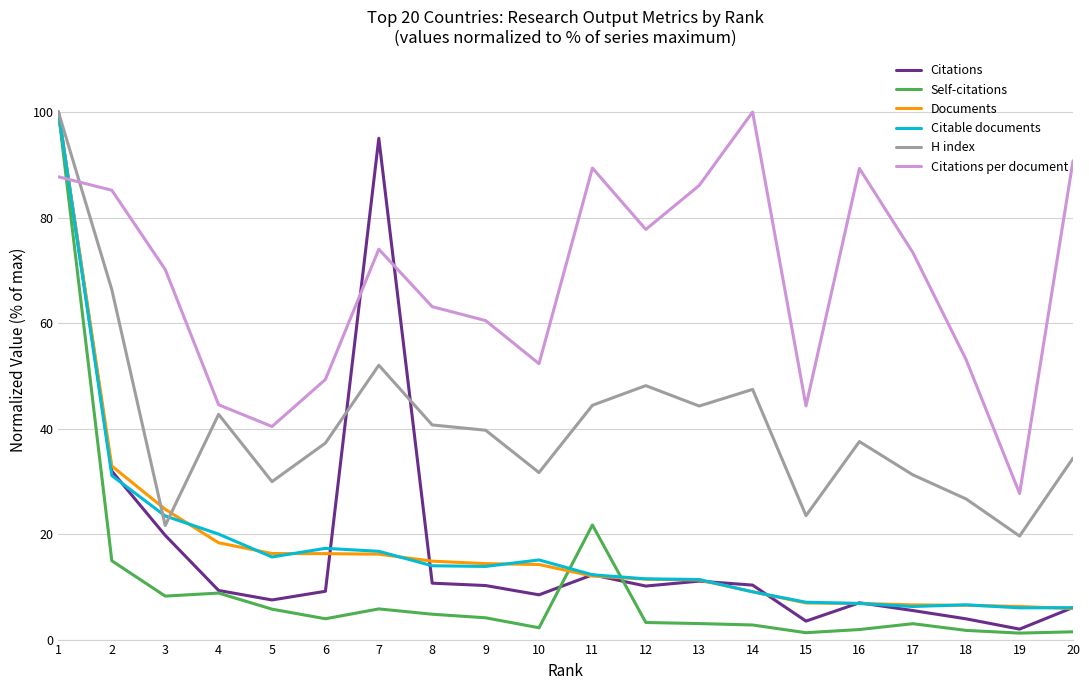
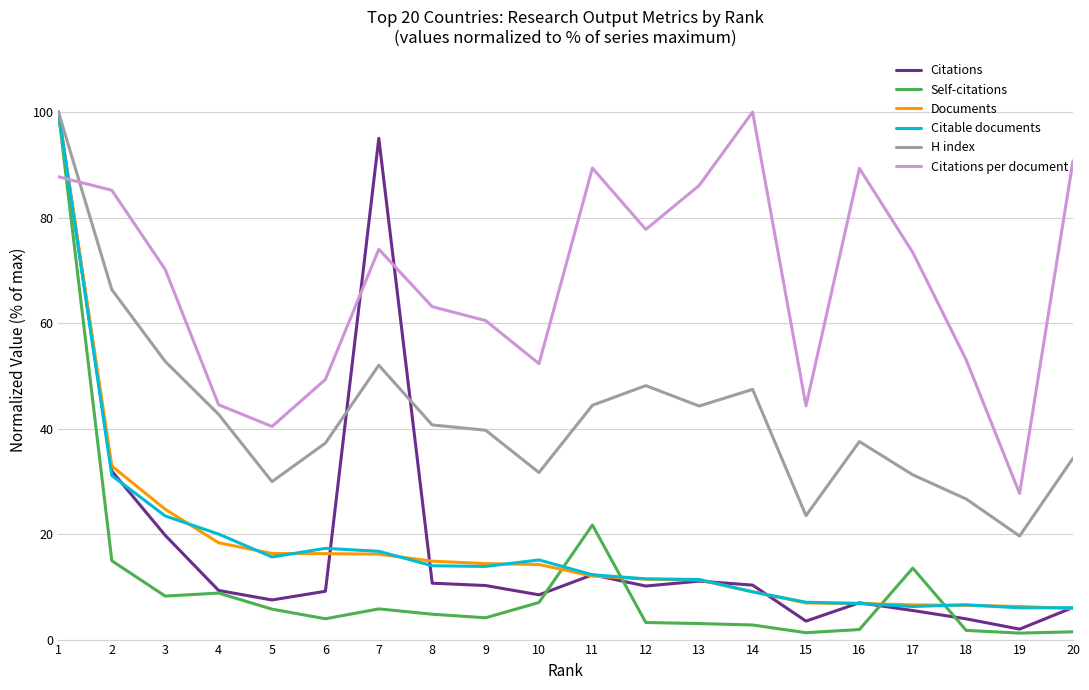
H index, 3: 22 -> 53
Self-citations, 10: 2 -> 7
Self-citations, 17: 3 -> 14
